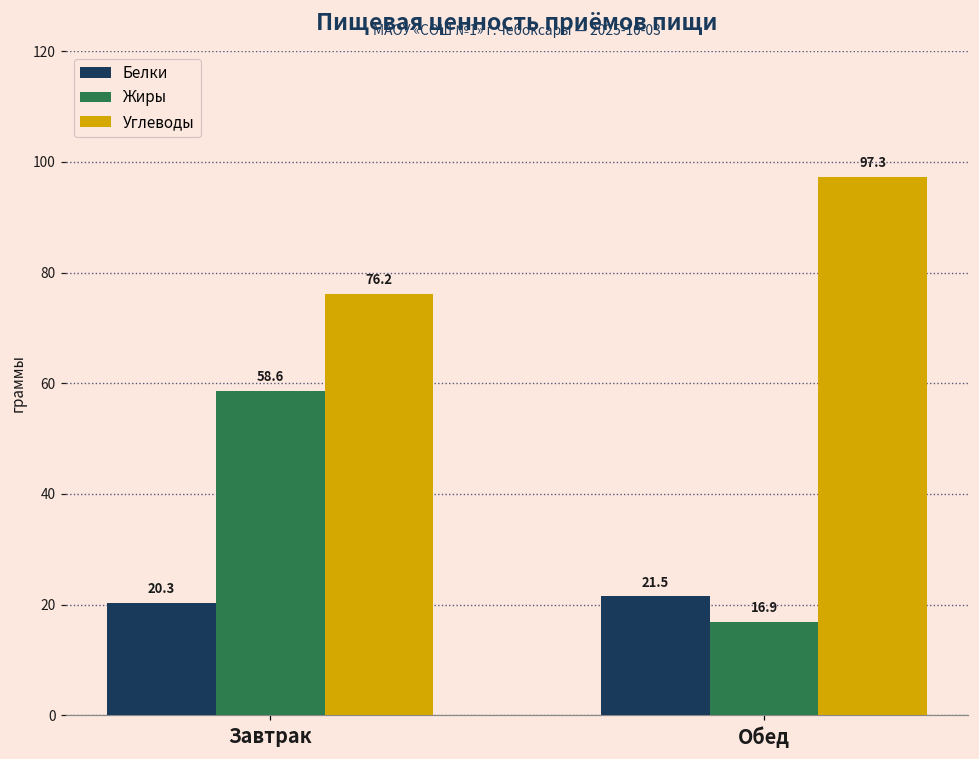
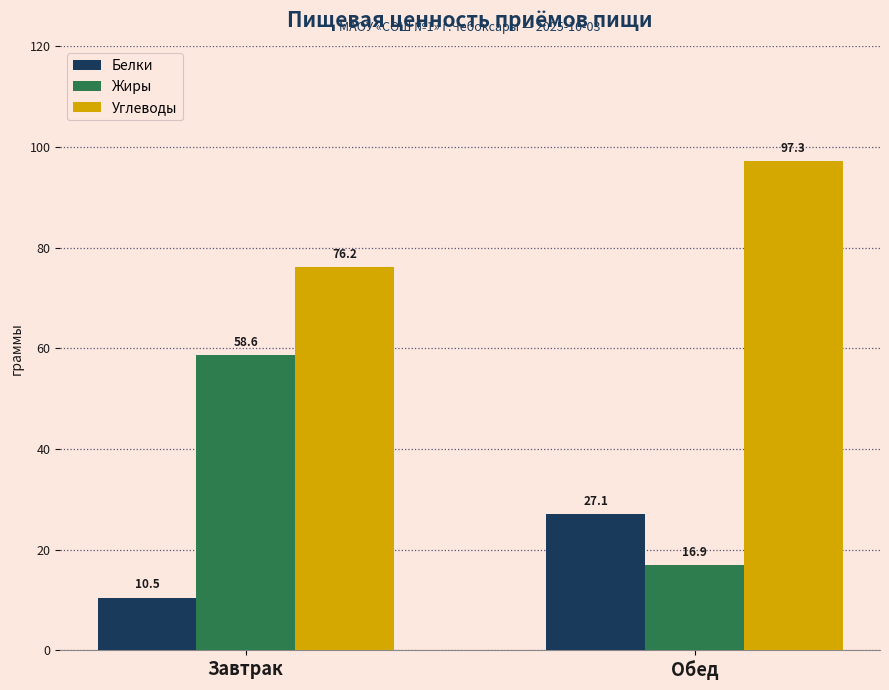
Белки, Завтрак: 20.3 -> 10.5
Белки, Обед: 21.5 -> 27.1
